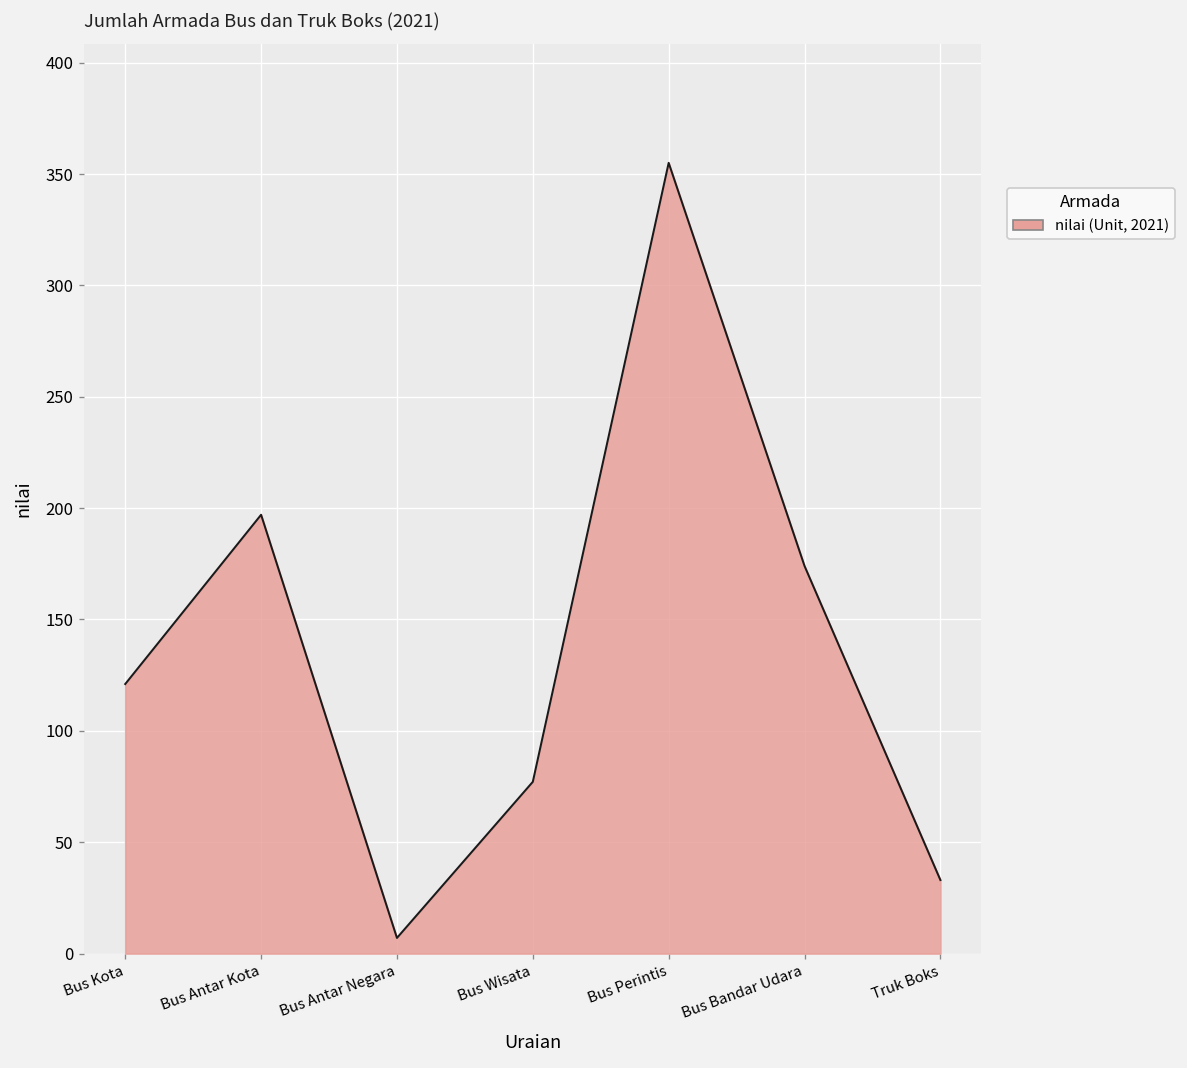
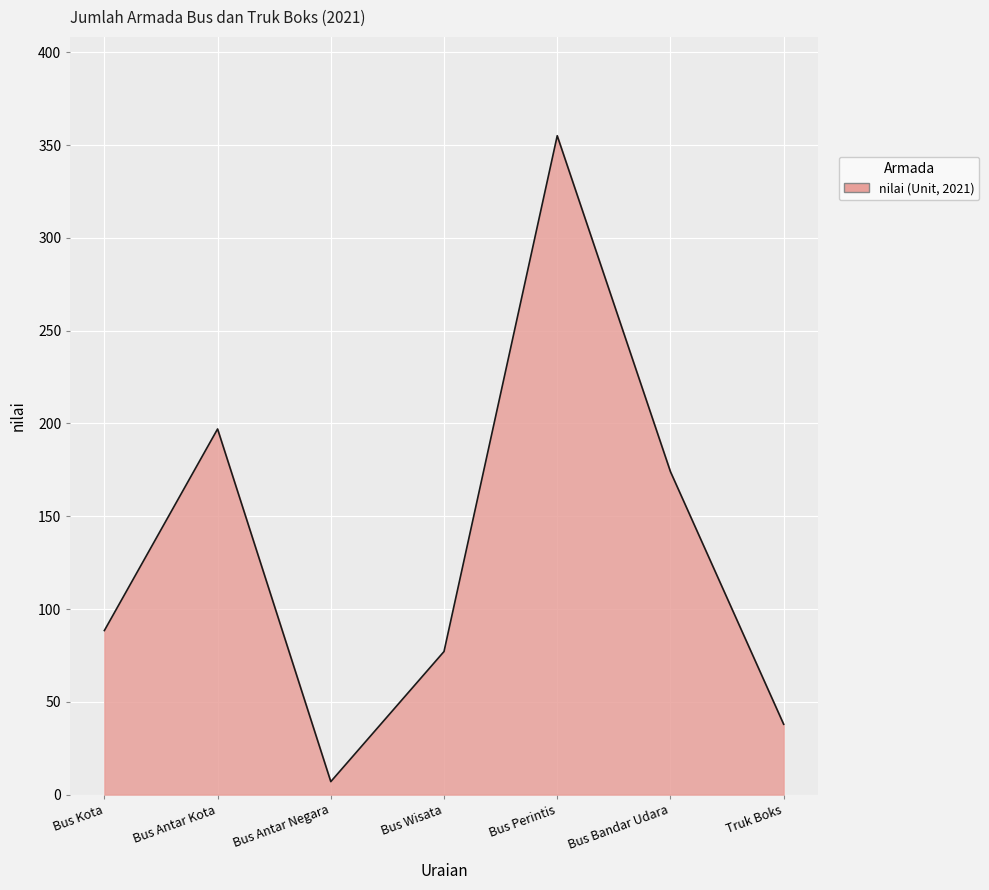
Bus Kota: 121 -> 88
Truk Boks: 33 -> 38
